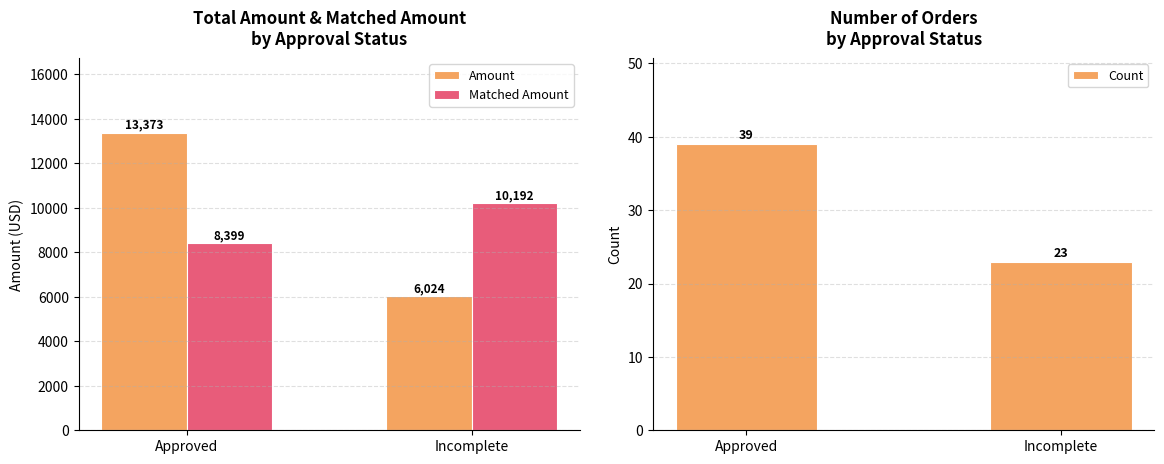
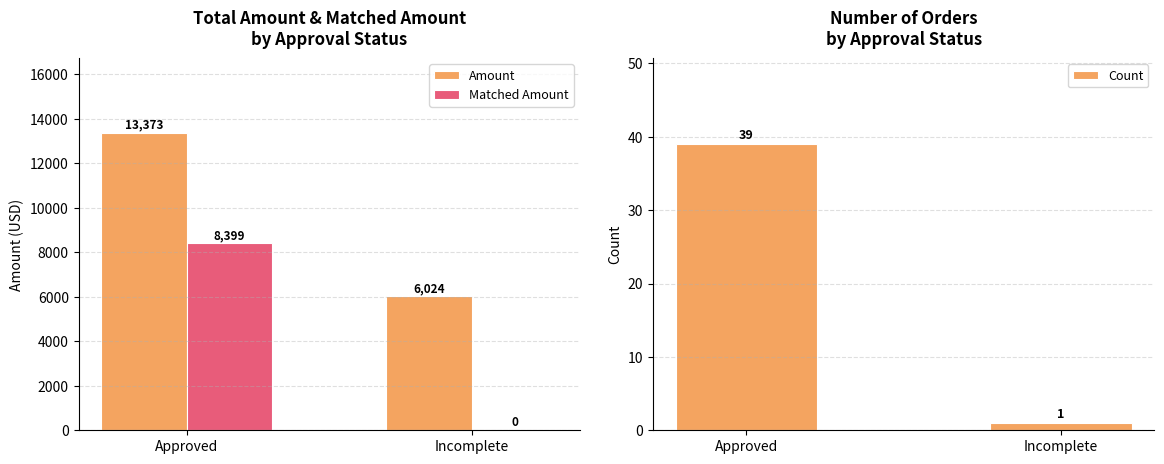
Total Amount & Matched Amount by Approval Status, Matched Amount, Incomplete: 10,192 -> 0
Number of Orders by Approval Status, Incomplete: 23 -> 1
